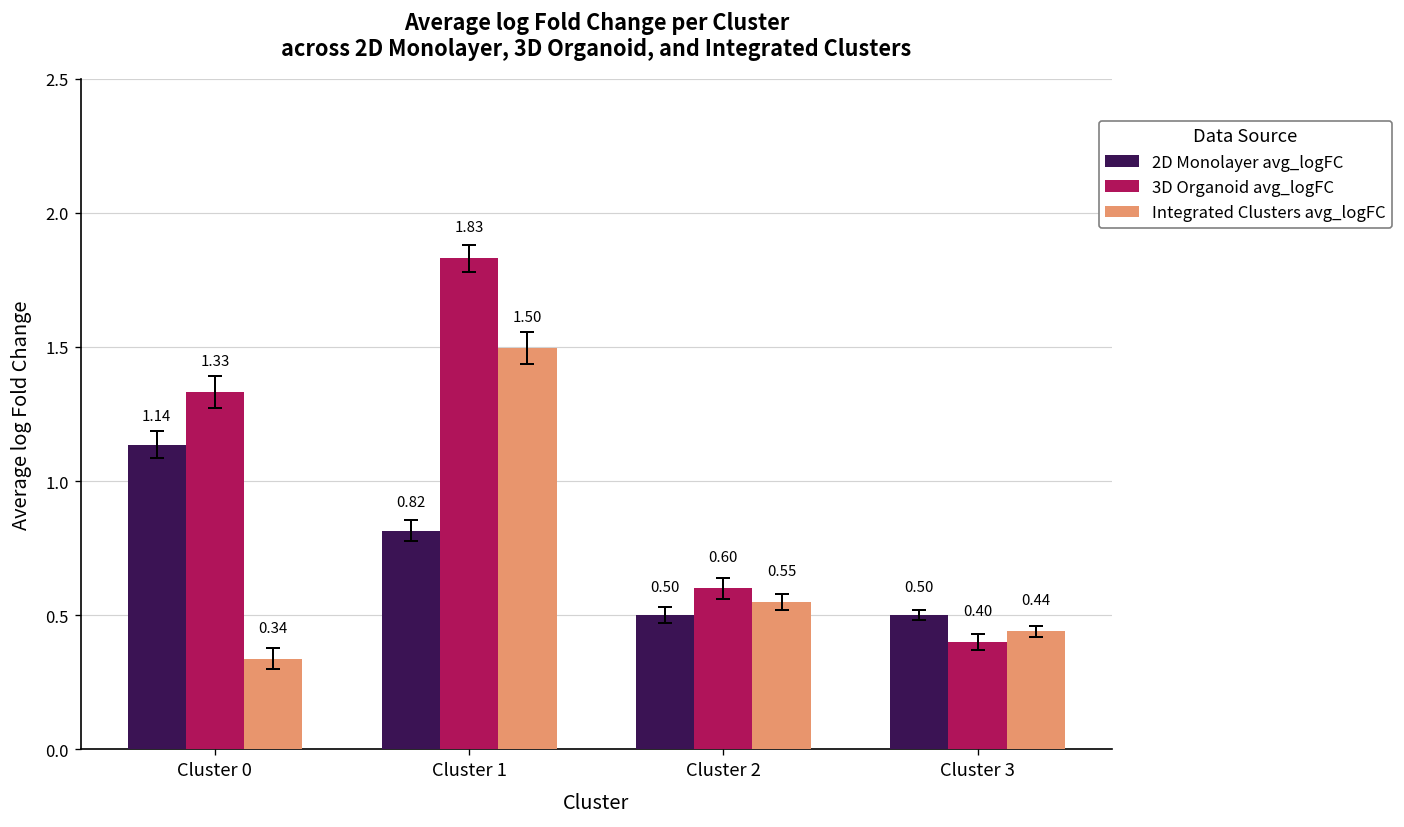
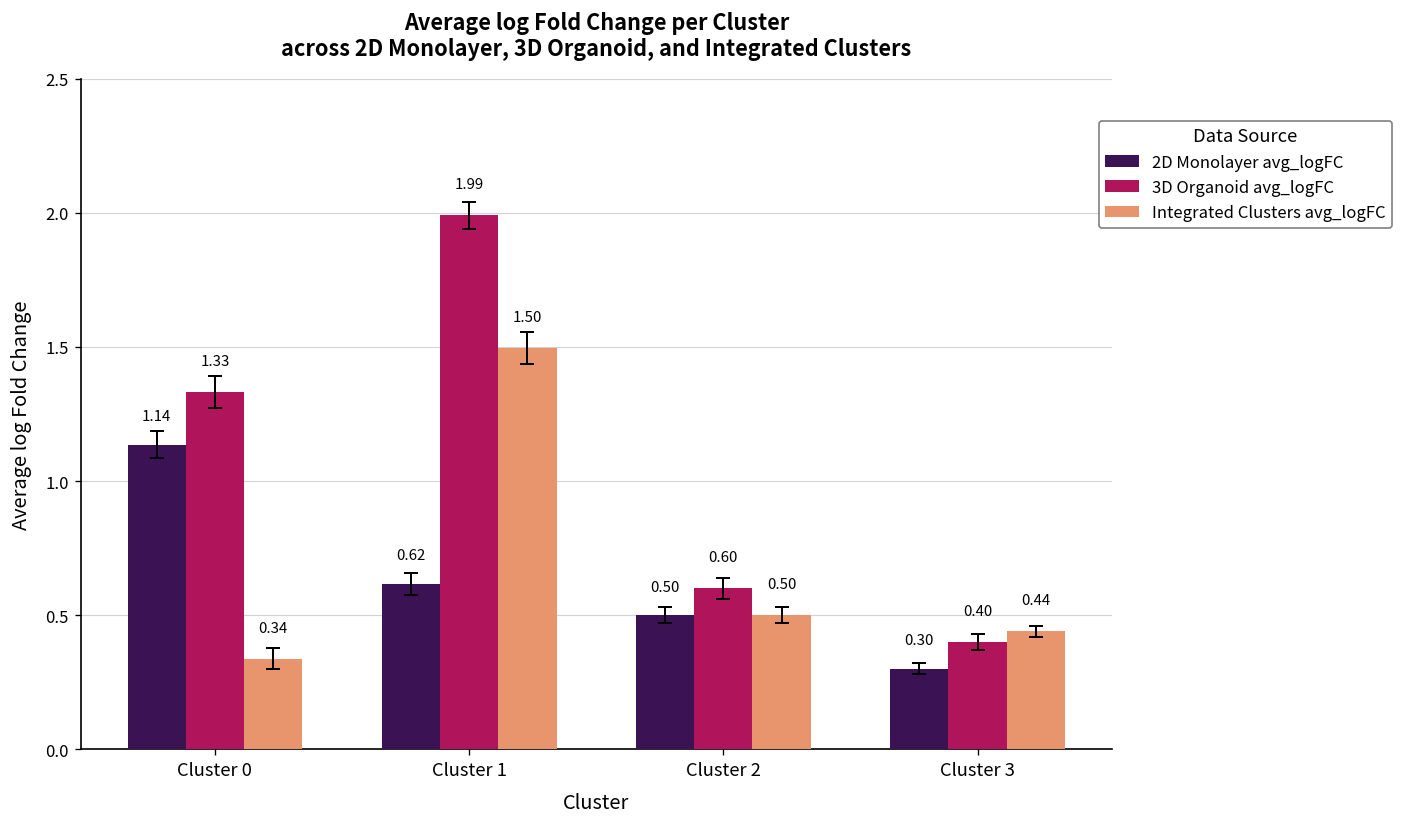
2D Monolayer avg_logFC, Cluster 1: 0.82 -> 0.62
3D Organoid avg_logFC, Cluster 1: 1.83 -> 1.99
Integrated Clusters avg_logFC, Cluster 2: 0.55 -> 0.50
2D Monolayer avg_logFC, Cluster 3: 0.50 -> 0.30
